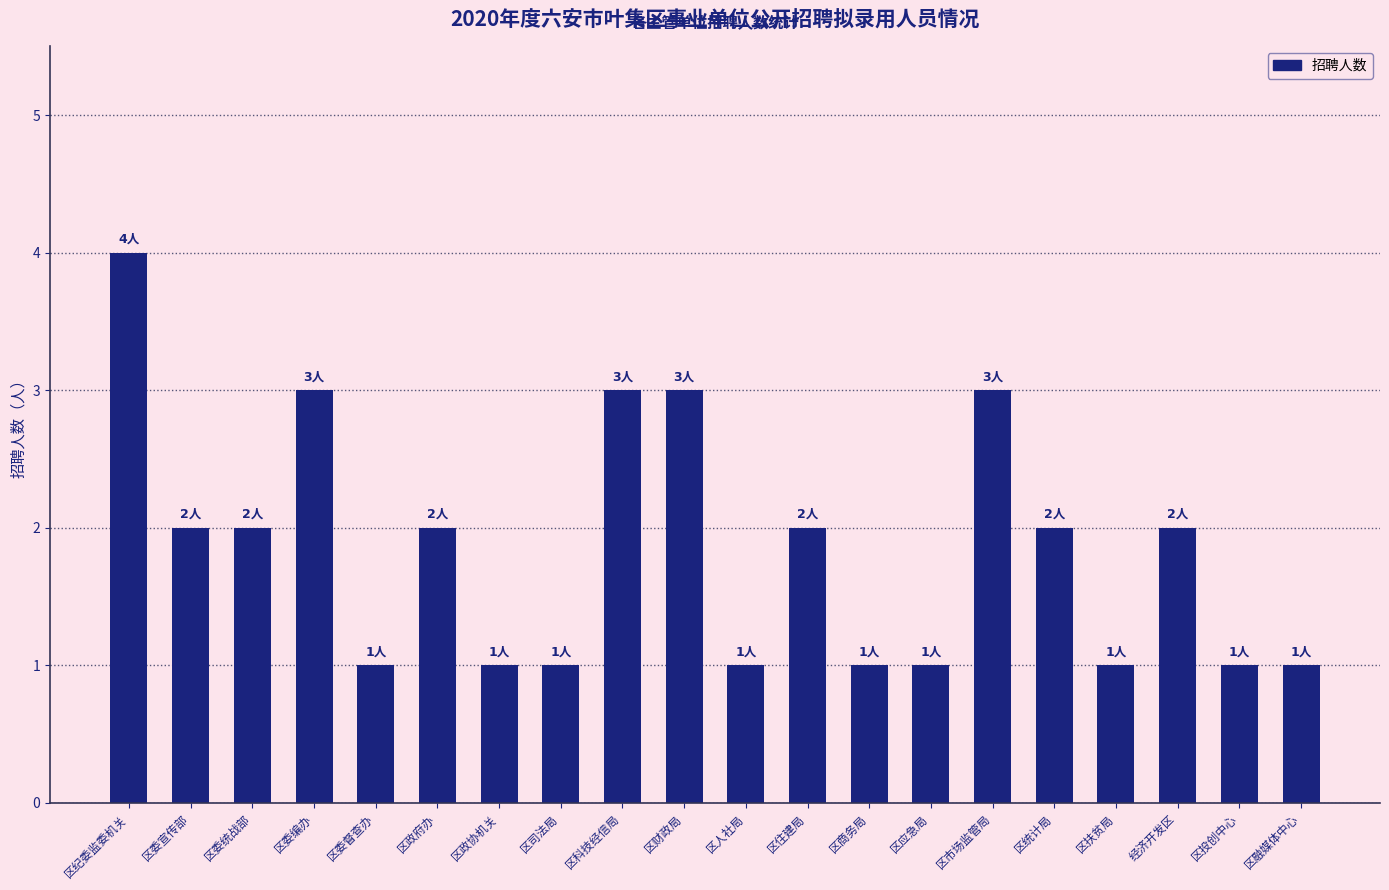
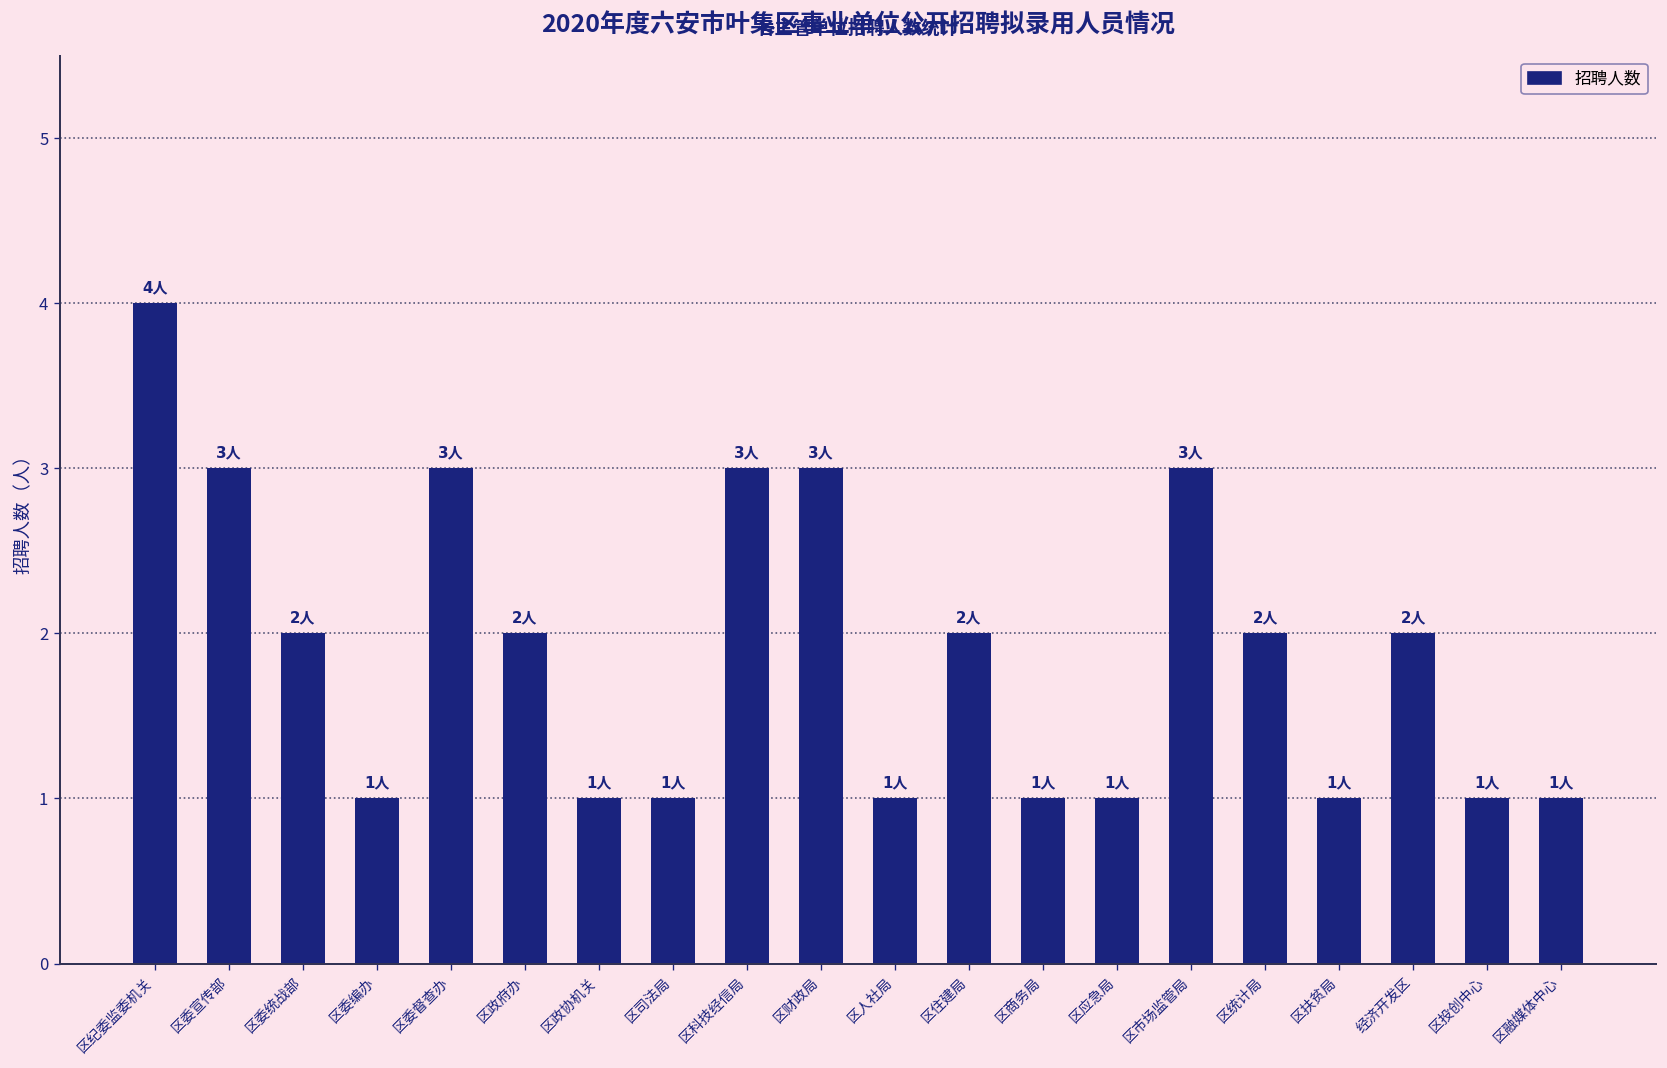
区委宣传部: 2人 -> 3人
区委编办: 3人 -> 1人
区委督查办: 1人 -> 3人
